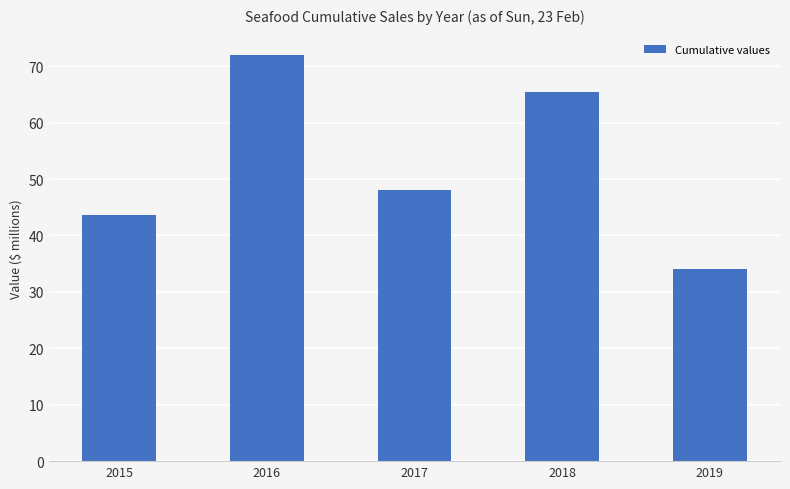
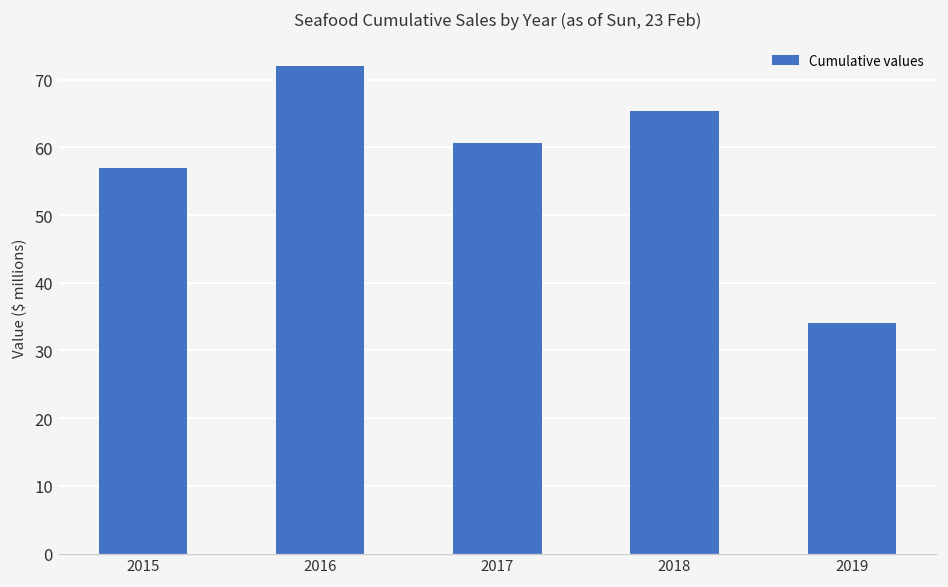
2015: 44 -> 57
2017: 48 -> 61
